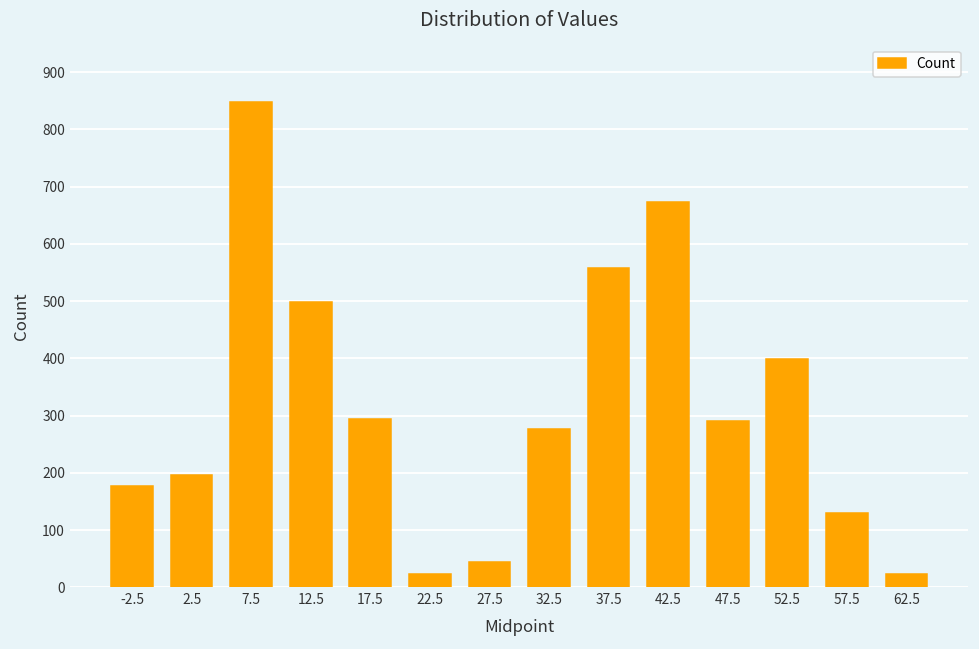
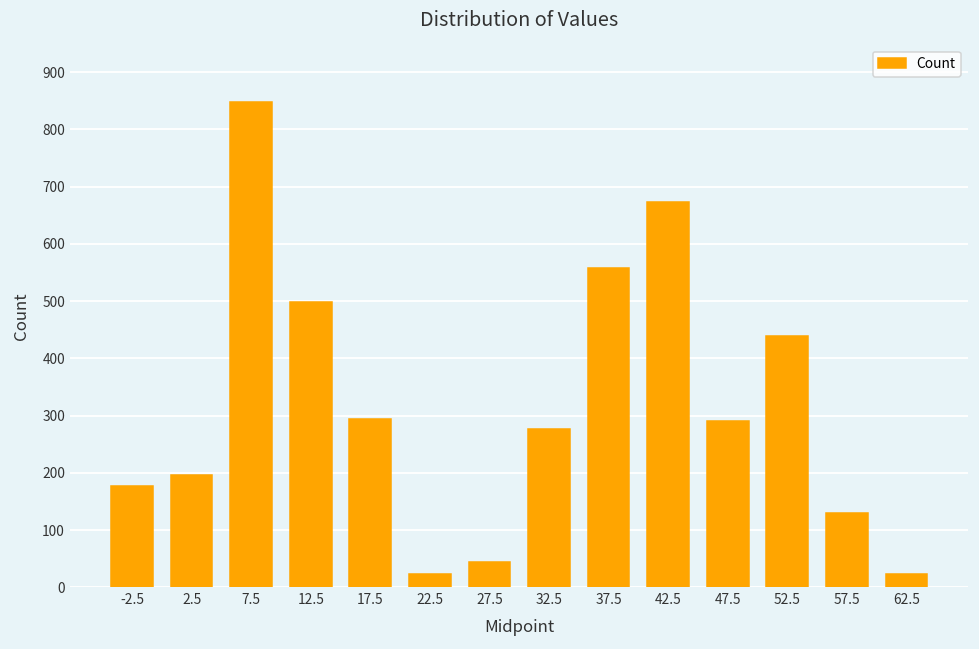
52.5: 400 -> 440
